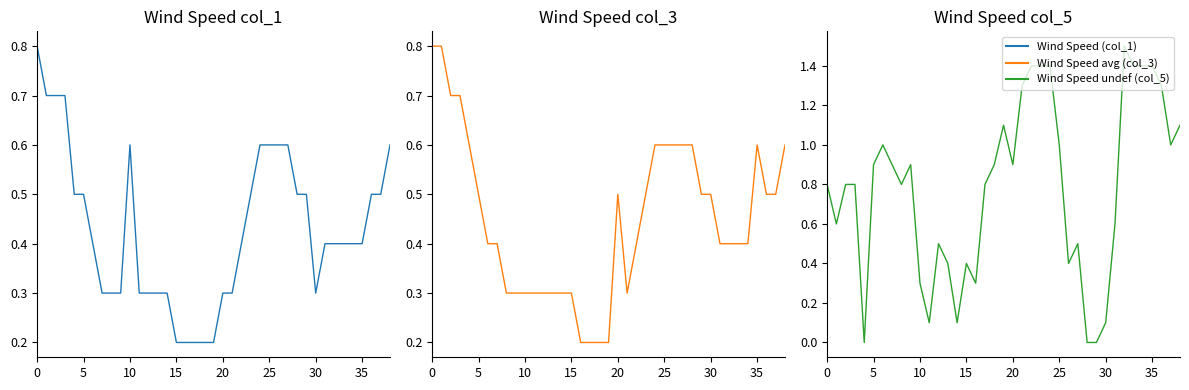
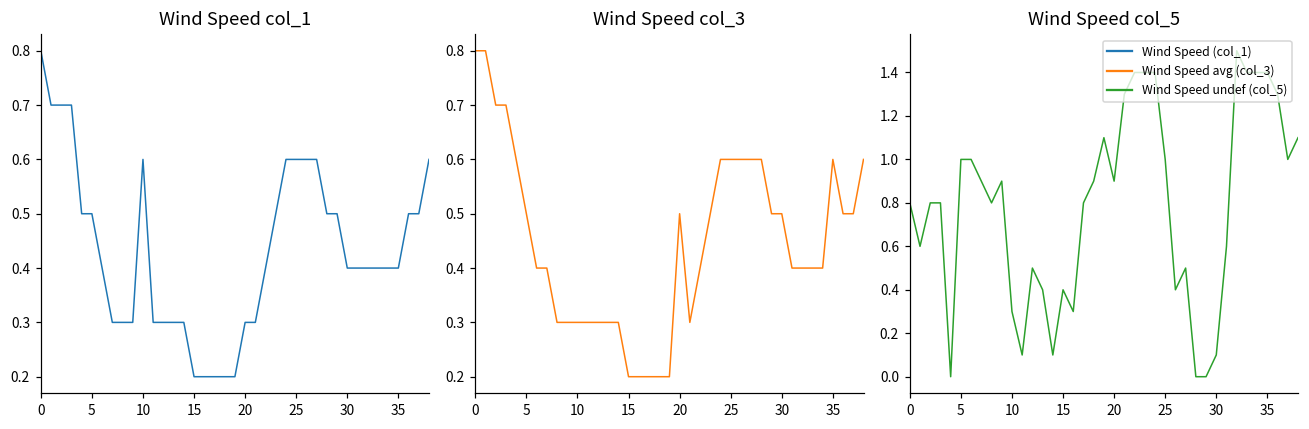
Wind Speed col_1, 30: 0.3 -> 0.4
Wind Speed col_3, 15: 0.3 -> 0.2
Wind Speed col_5, 5: 0.9 -> 1.0
